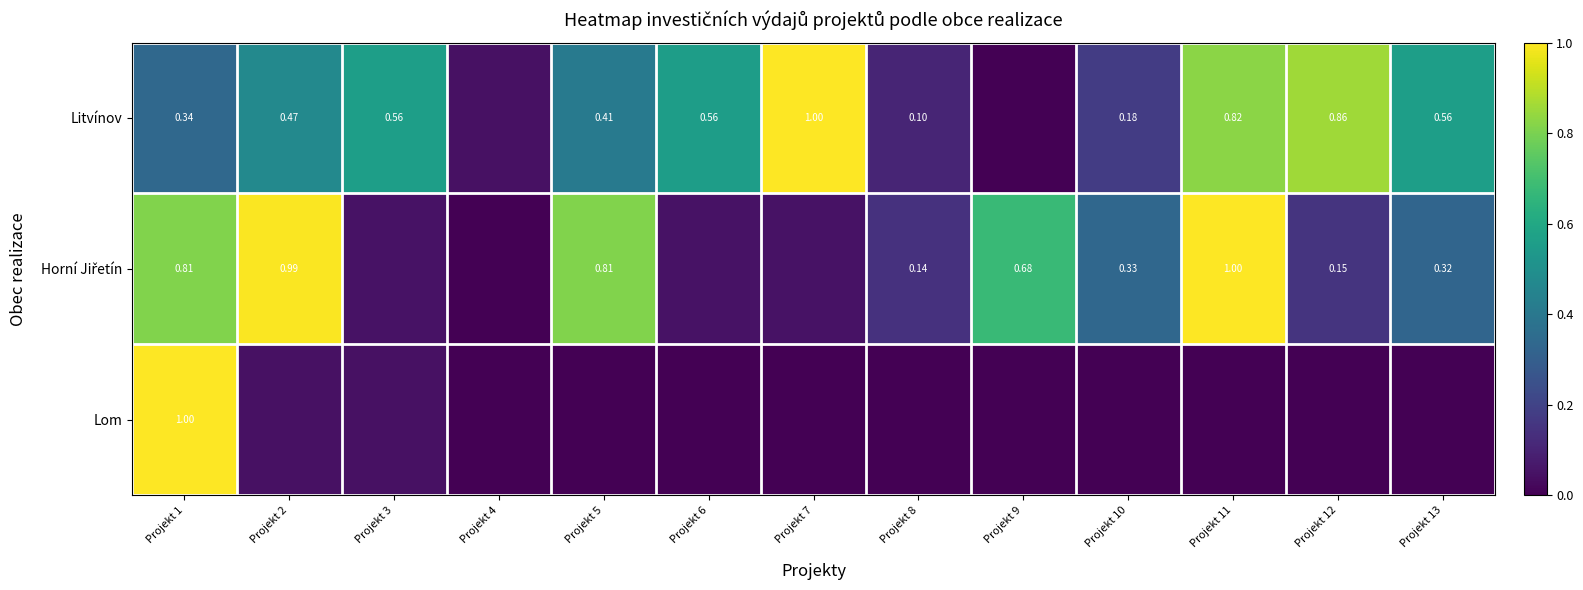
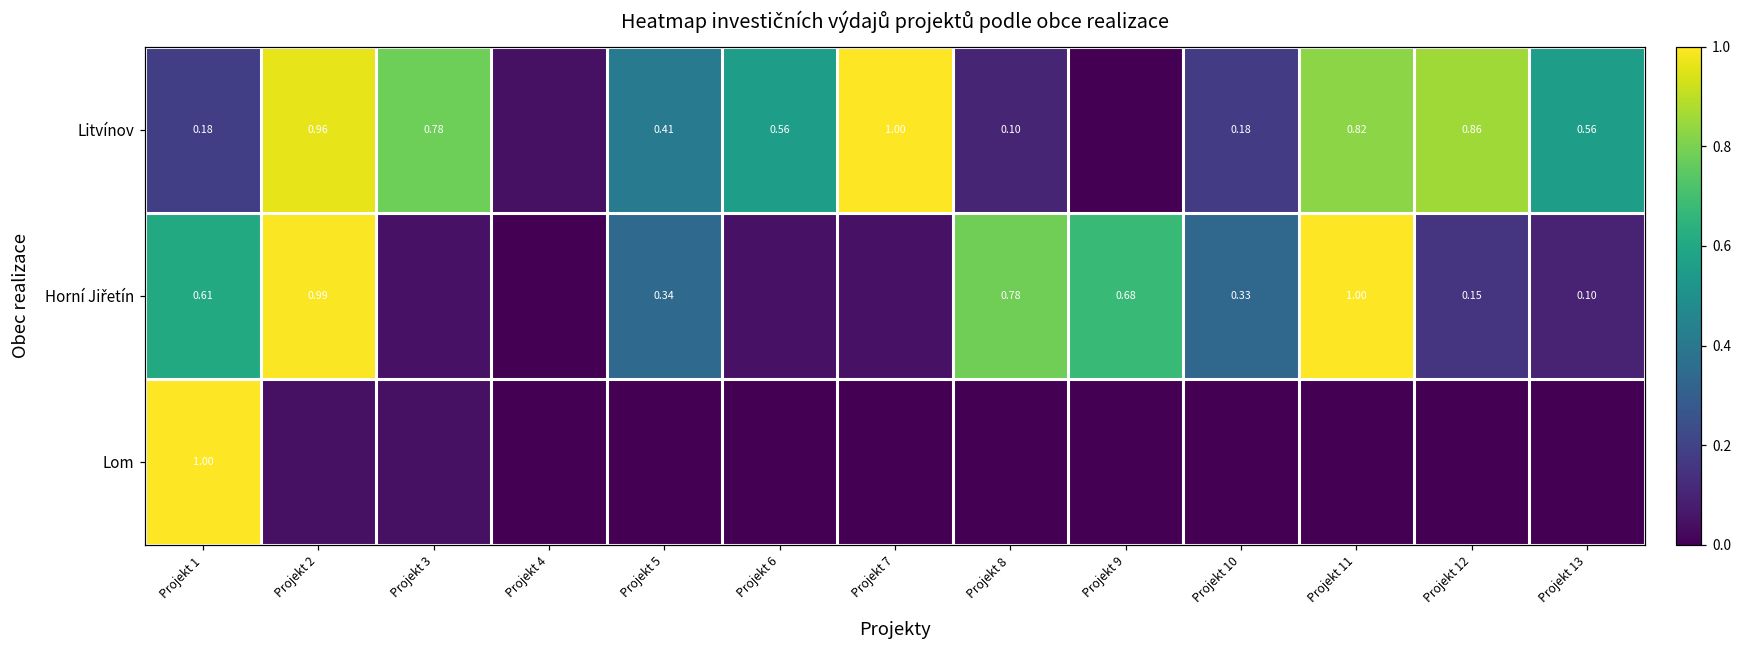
Litvínov, Projekt 1: 0.34 -> 0.18
Litvínov, Projekt 2: 0.47 -> 0.96
Litvínov, Projekt 3: 0.56 -> 0.78
Horní Jiřetín, Projekt 1: 0.81 -> 0.61
Horní Jiřetín, Projekt 5: 0.81 -> 0.34
Horní Jiřetín, Projekt 8: 0.14 -> 0.78
Horní Jiřetín, Projekt 13: 0.32 -> 0.10
